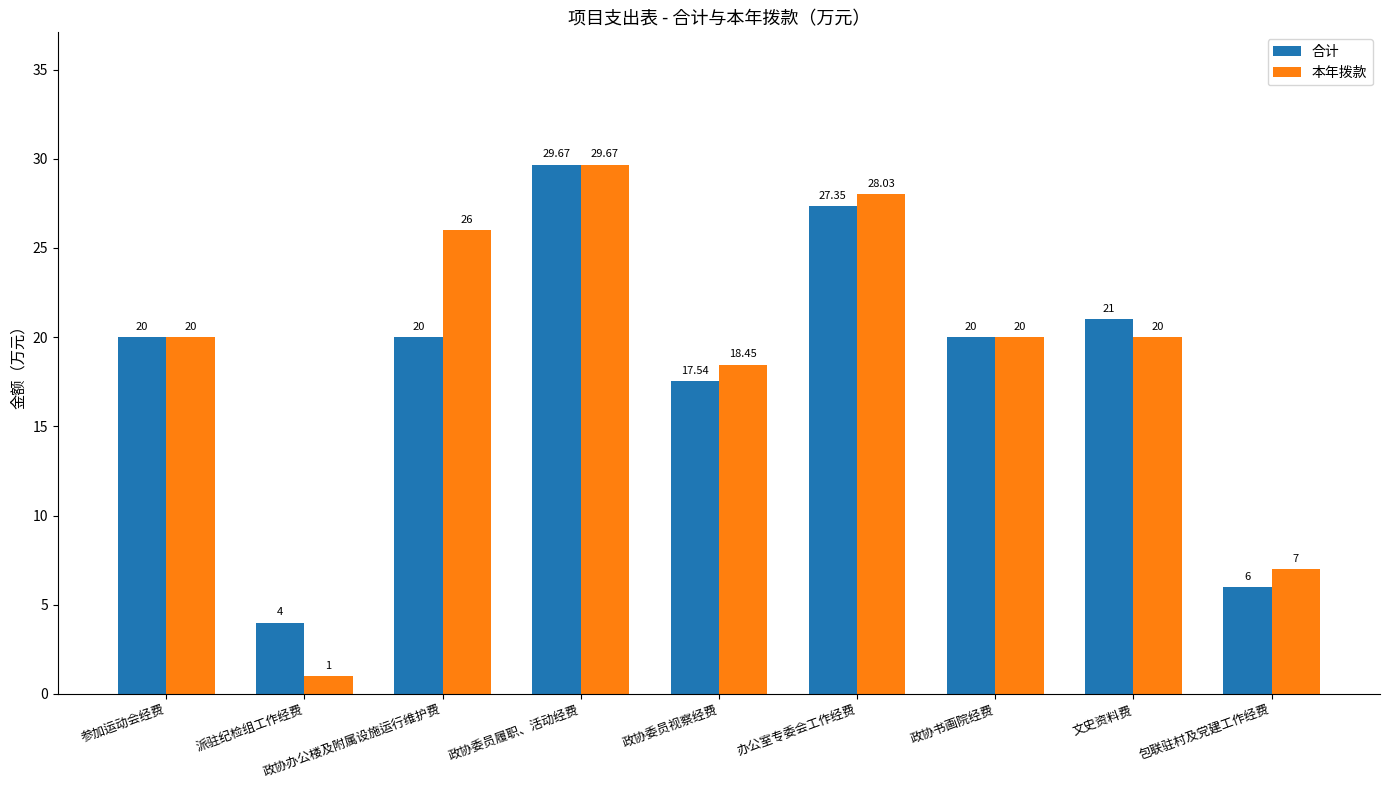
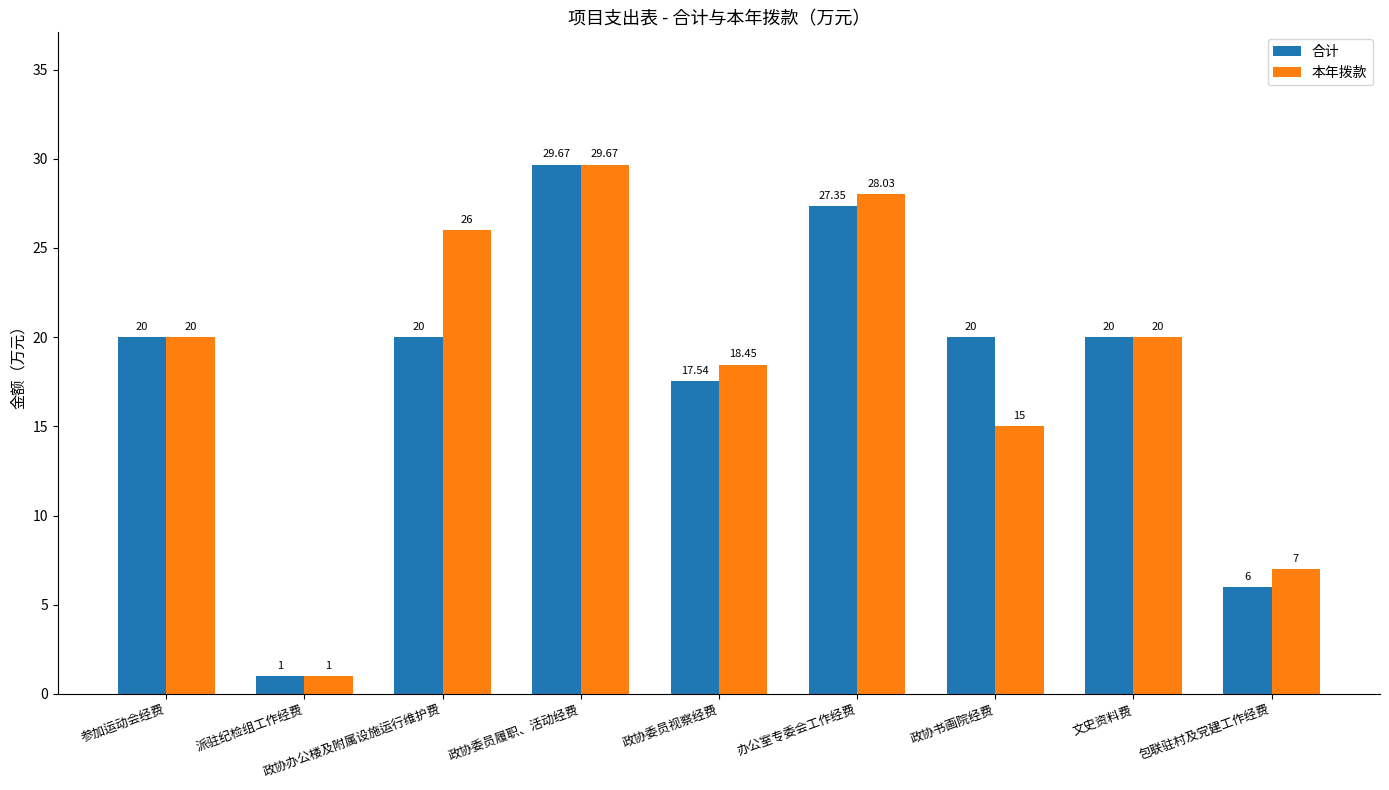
合计, 派驻纪检组工作经费: 4 -> 1
本年拨款, 政协书画院经费: 20 -> 15
合计, 文史资料费: 21 -> 20
